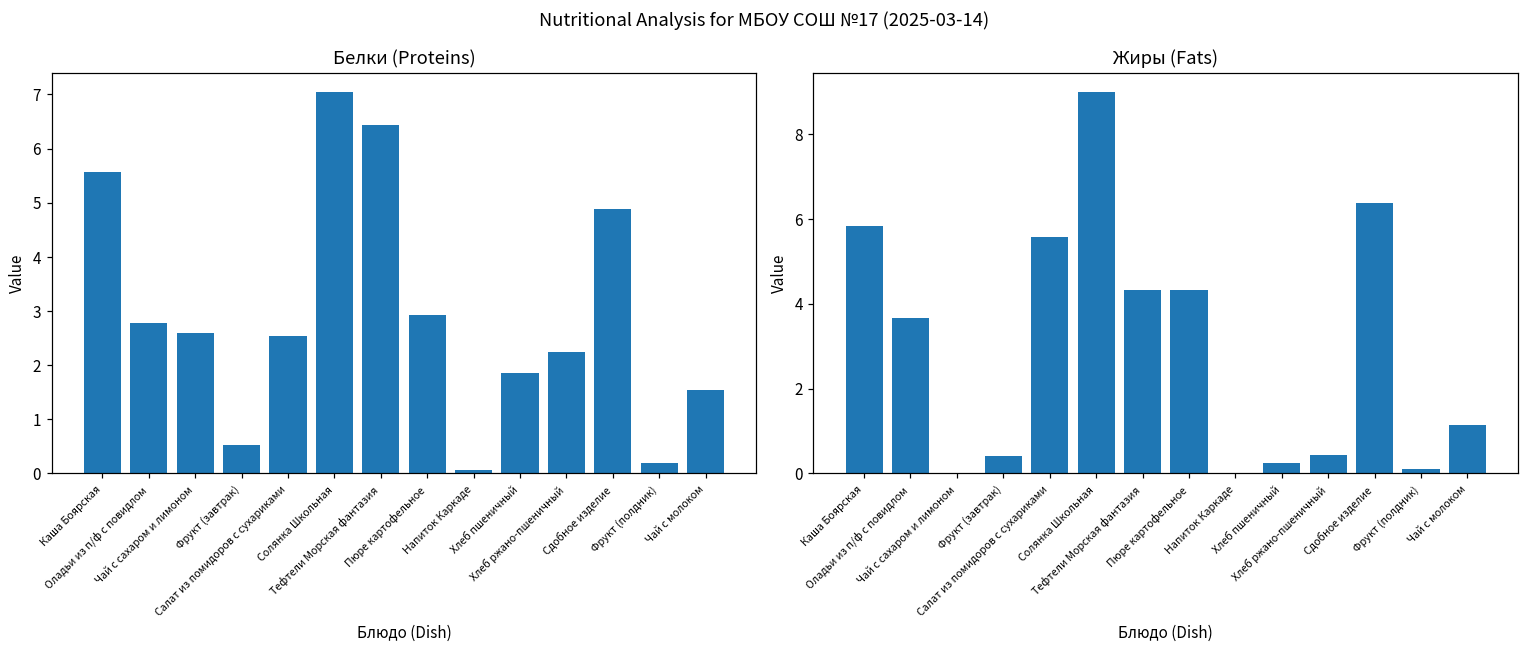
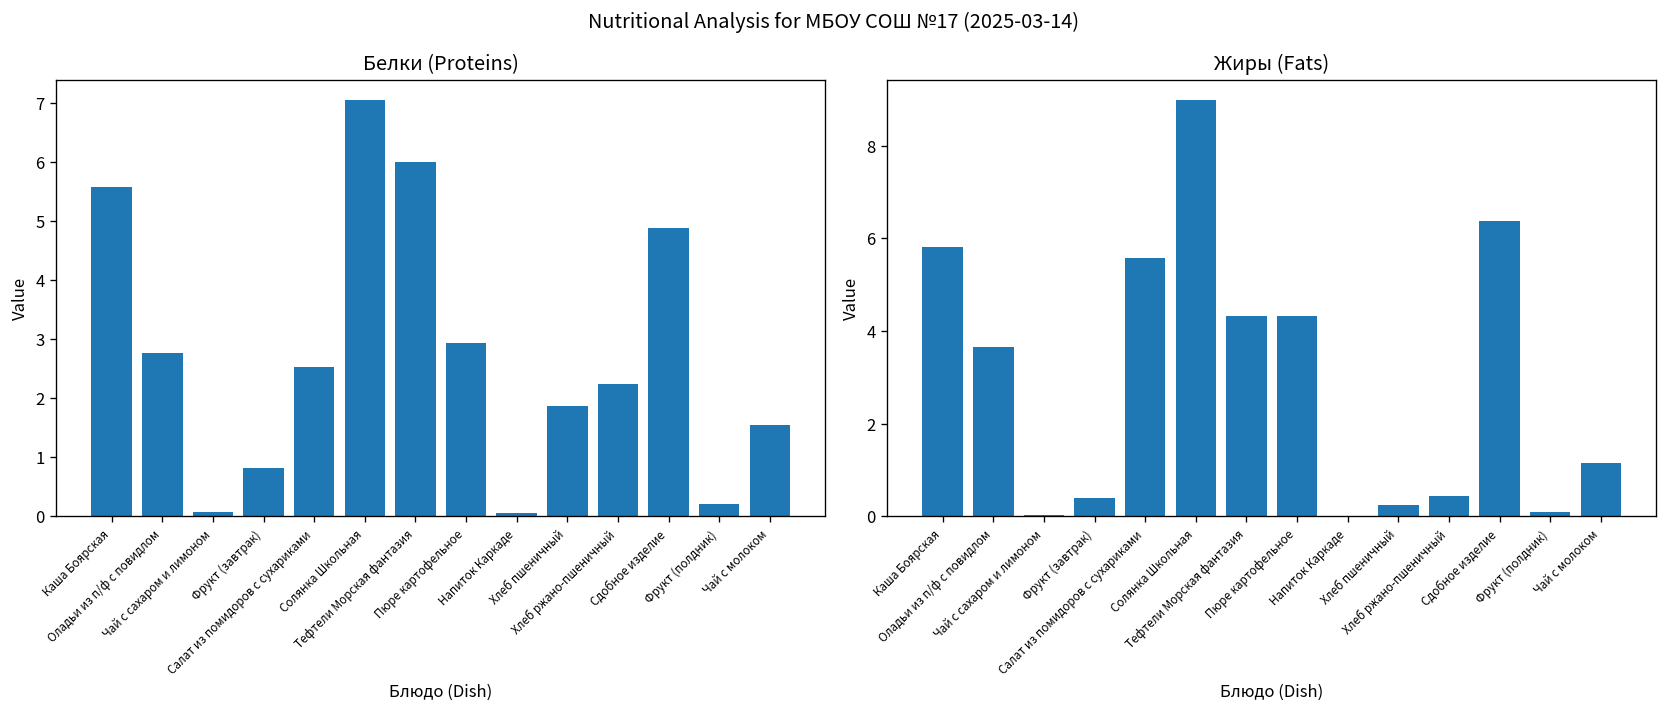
Белки (Proteins), Чай с сахаром и лимоном: 2.6 -> 0.1
Белки (Proteins), Фрукт (завтрак): 0.5 -> 0.8
Белки (Proteins), Тефтели Морская фантазия: 6.4 -> 6.0
